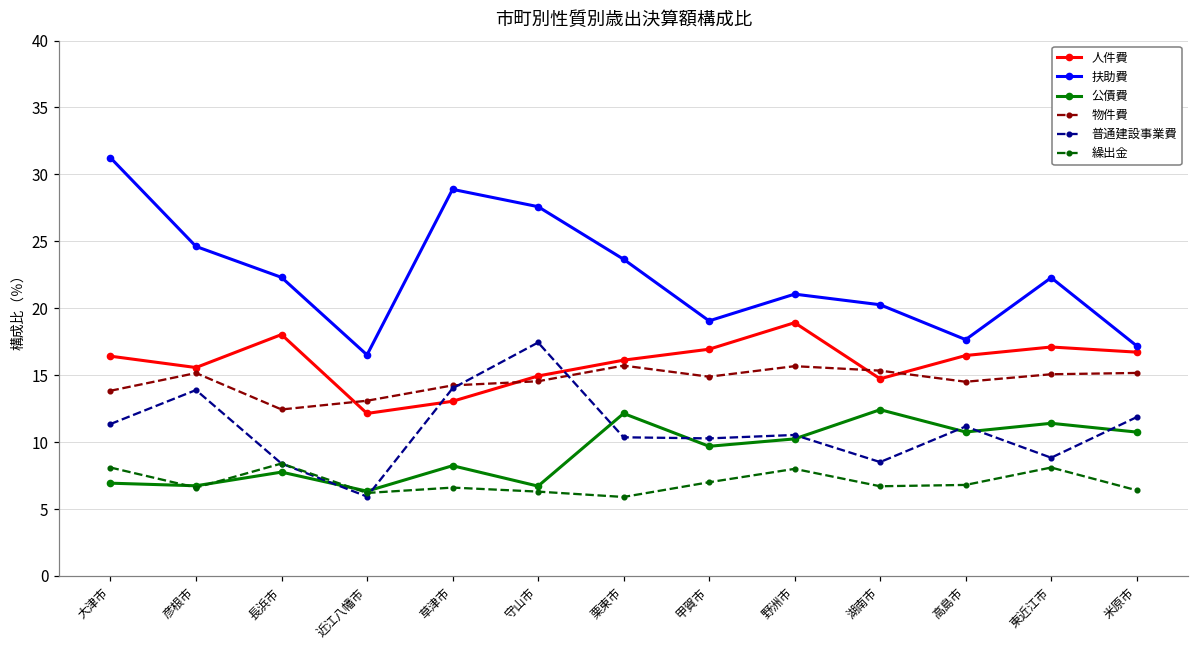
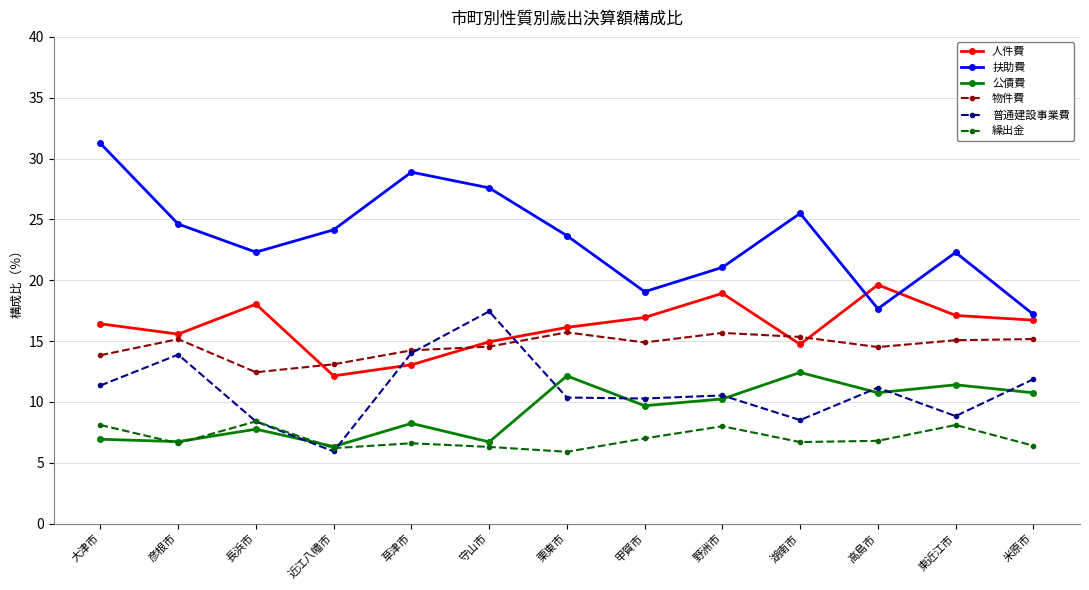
扶助費, 近江八幡市: 16.5 -> 24.1
扶助費, 湖南市: 20.3 -> 25.5
人件費, 高島市: 16.5 -> 19.6
